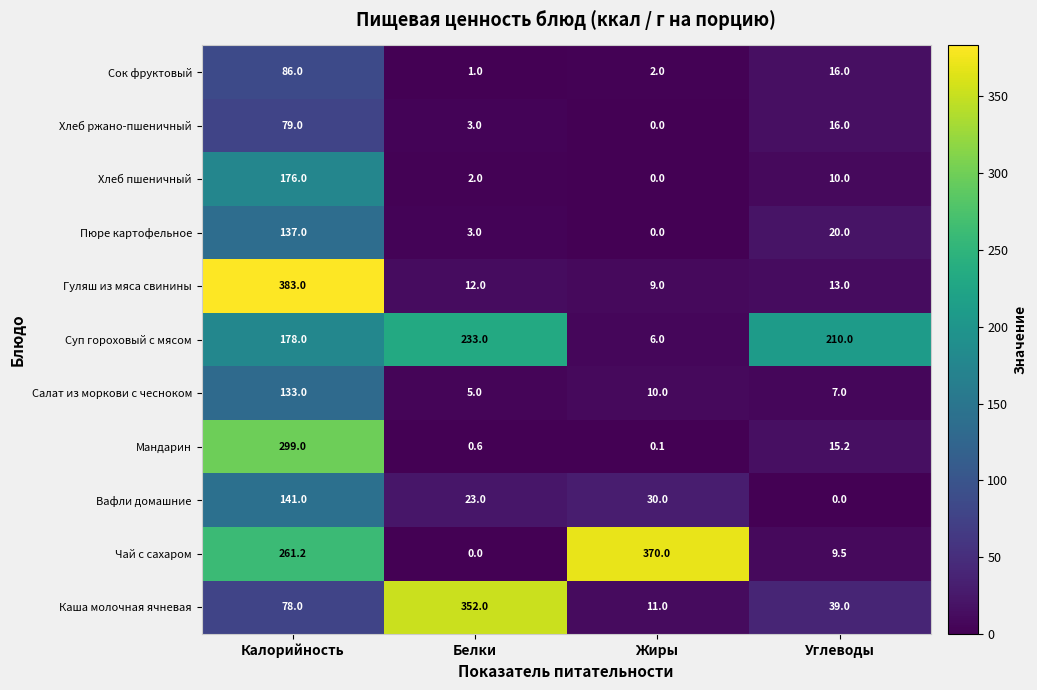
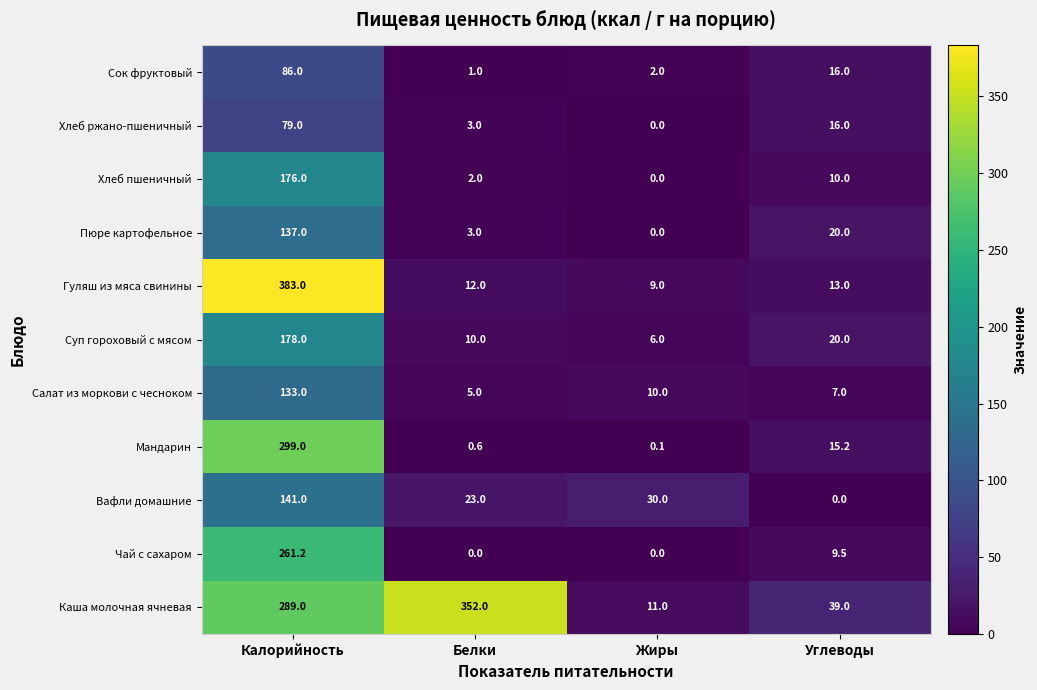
Суп гороховый с мясом, Белки: 233.0 -> 10.0
Суп гороховый с мясом, Углеводы: 210.0 -> 20.0
Чай с сахаром, Жиры: 370.0 -> 0.0
Каша молочная ячневая, Калорийность: 78.0 -> 289.0
